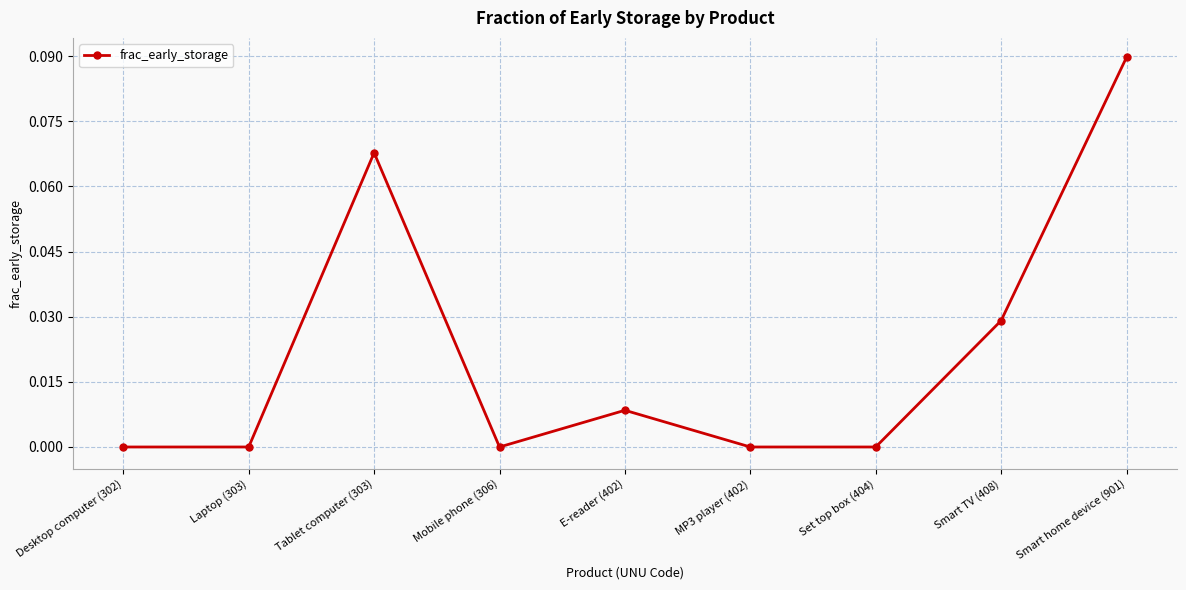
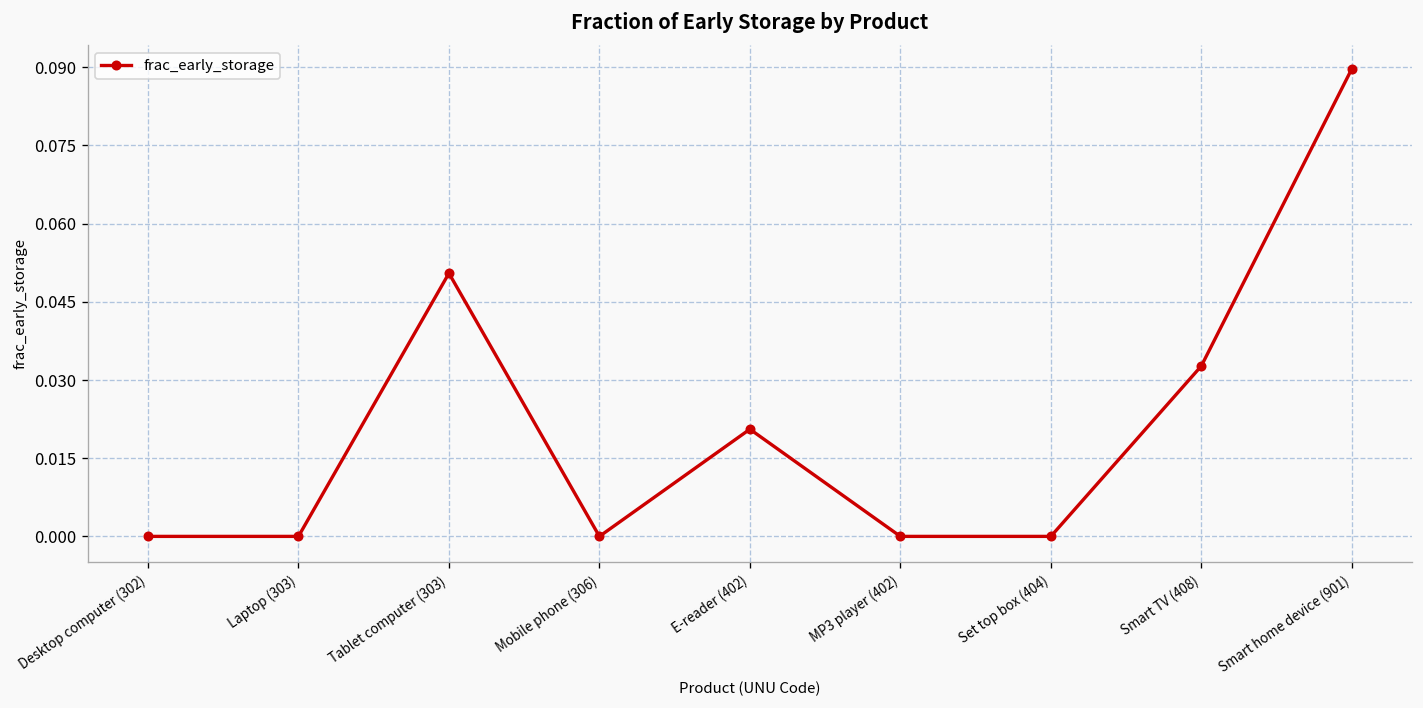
Tablet computer (303): 0.068 -> 0.050
E-reader (402): 0.008 -> 0.021
Smart TV (408): 0.029 -> 0.033
